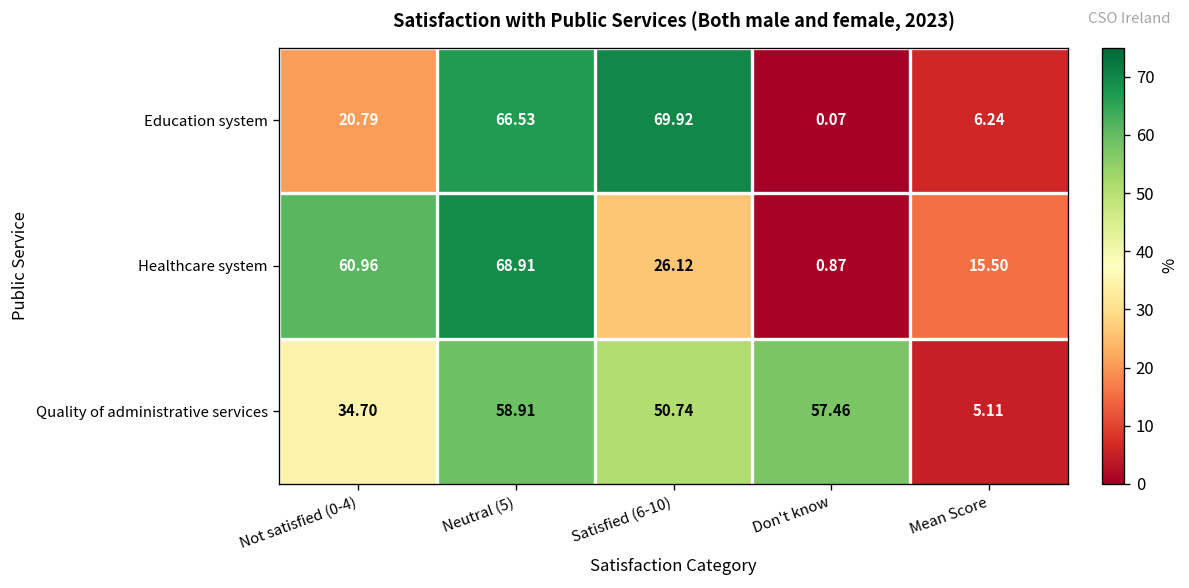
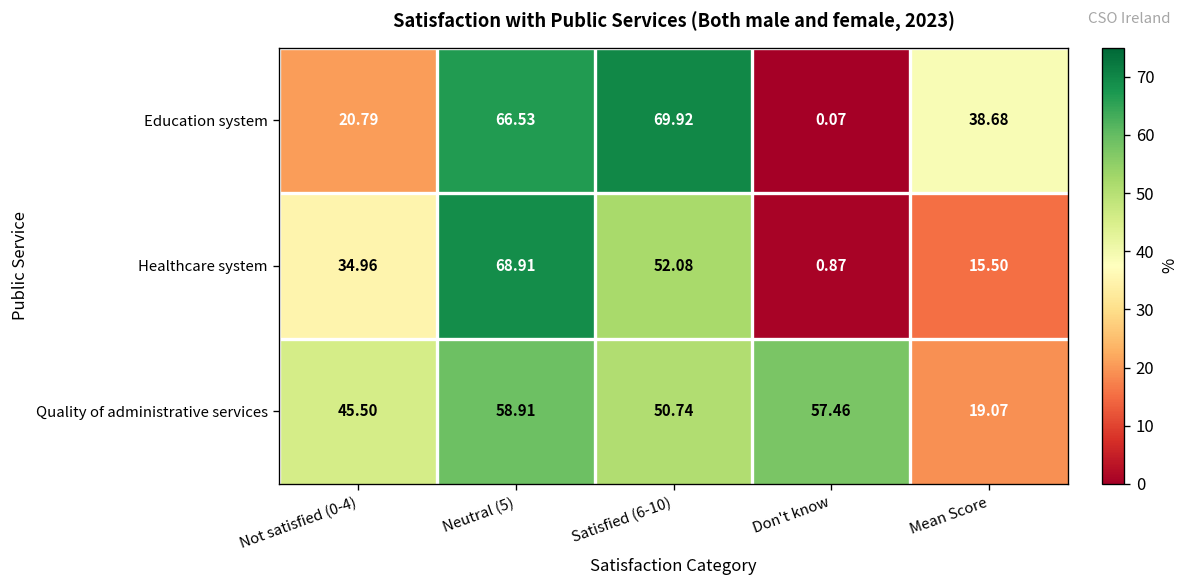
Education system, Mean Score: 6.24 -> 38.68
Healthcare system, Not satisfied (0-4): 60.96 -> 34.96
Healthcare system, Satisfied (6-10): 26.12 -> 52.08
Quality of administrative services, Not satisfied (0-4): 34.70 -> 45.50
Quality of administrative services, Mean Score: 5.11 -> 19.07
